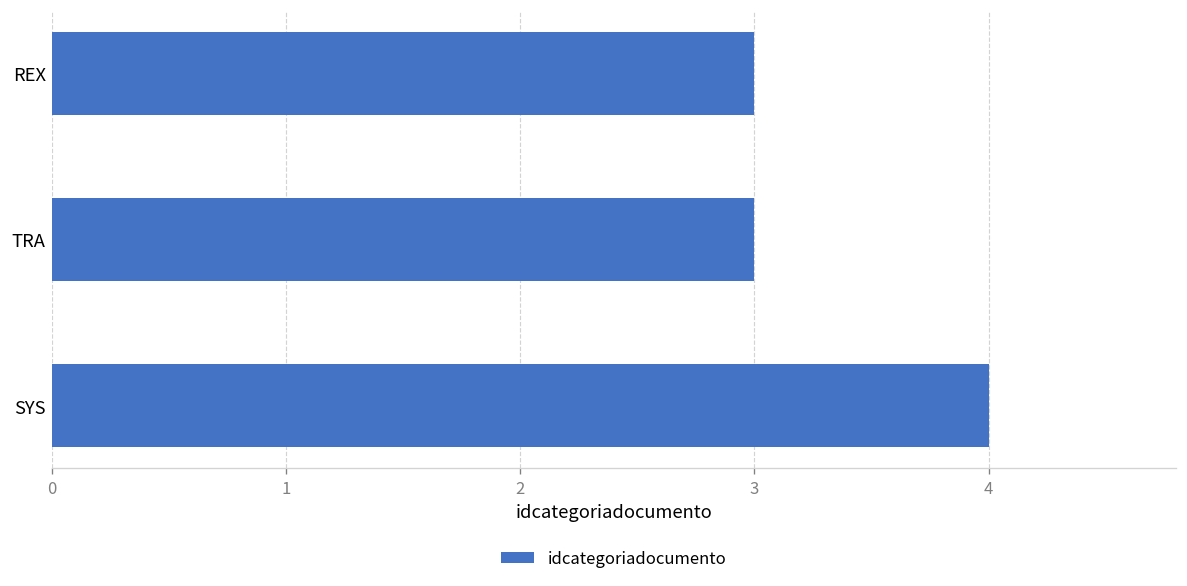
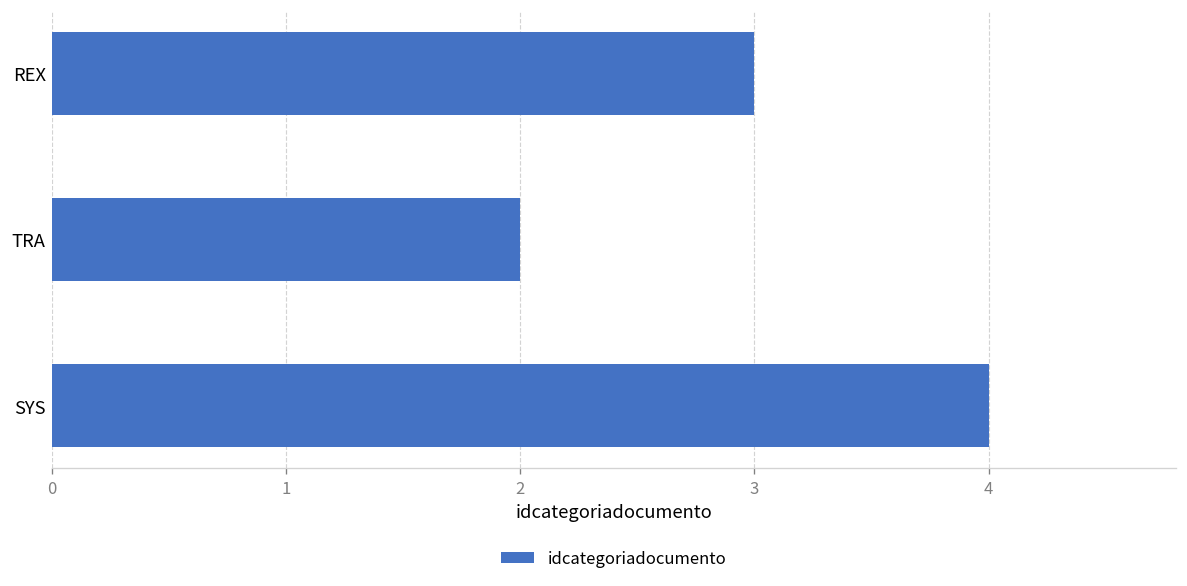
TRA: 3 -> 2
